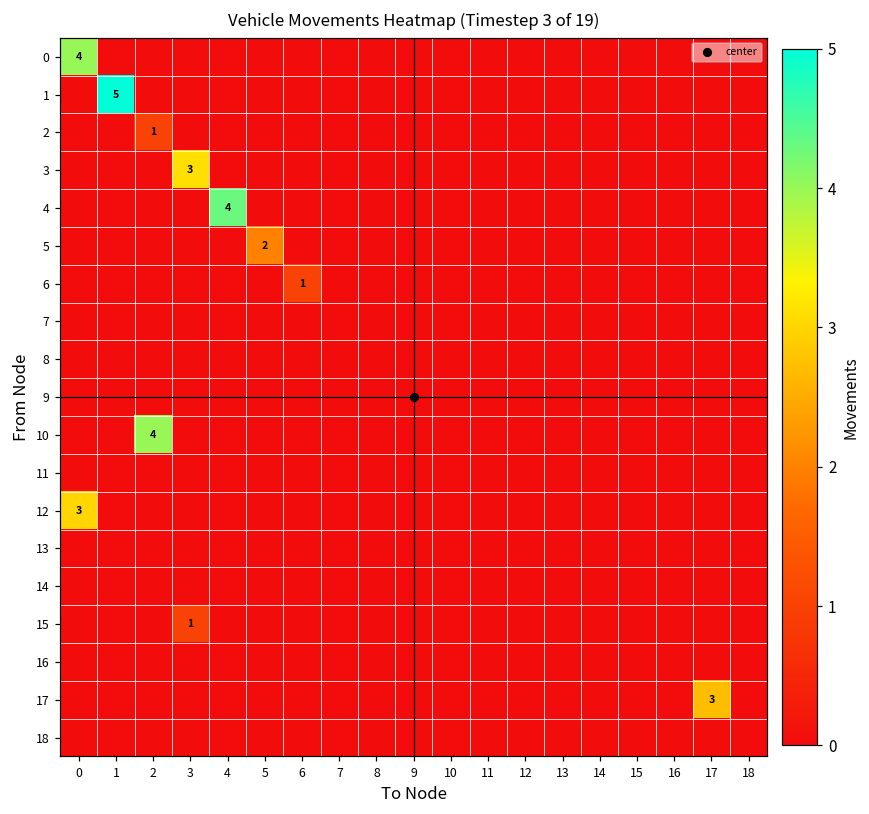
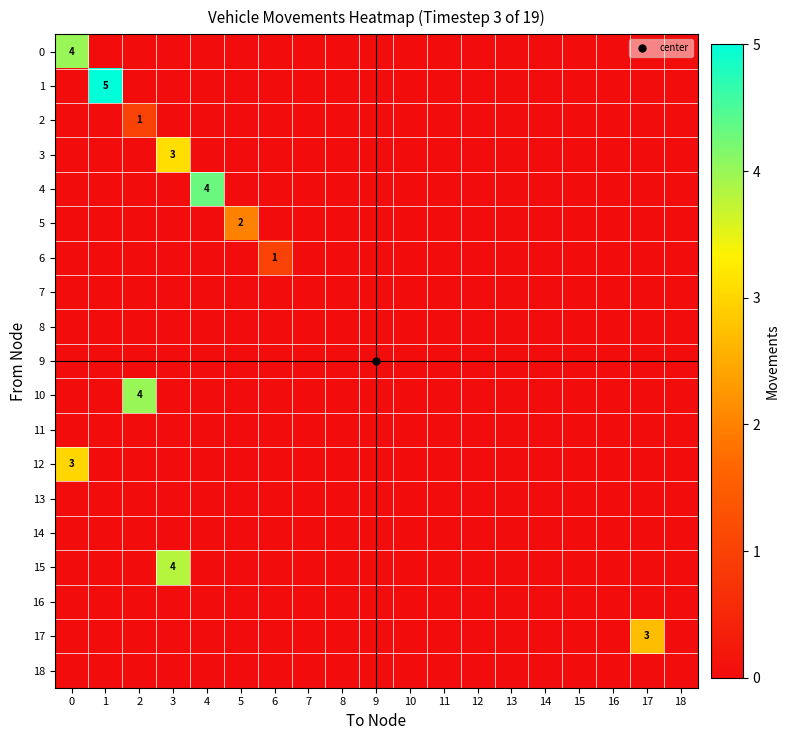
15, 3: 1 -> 4
